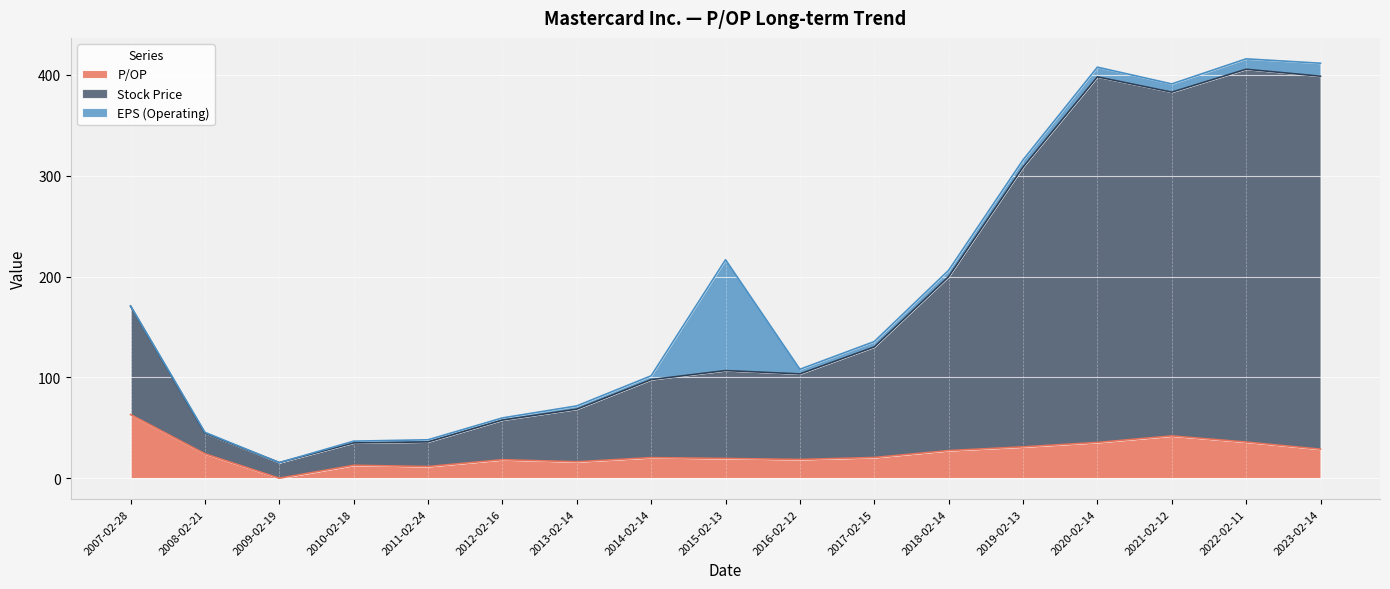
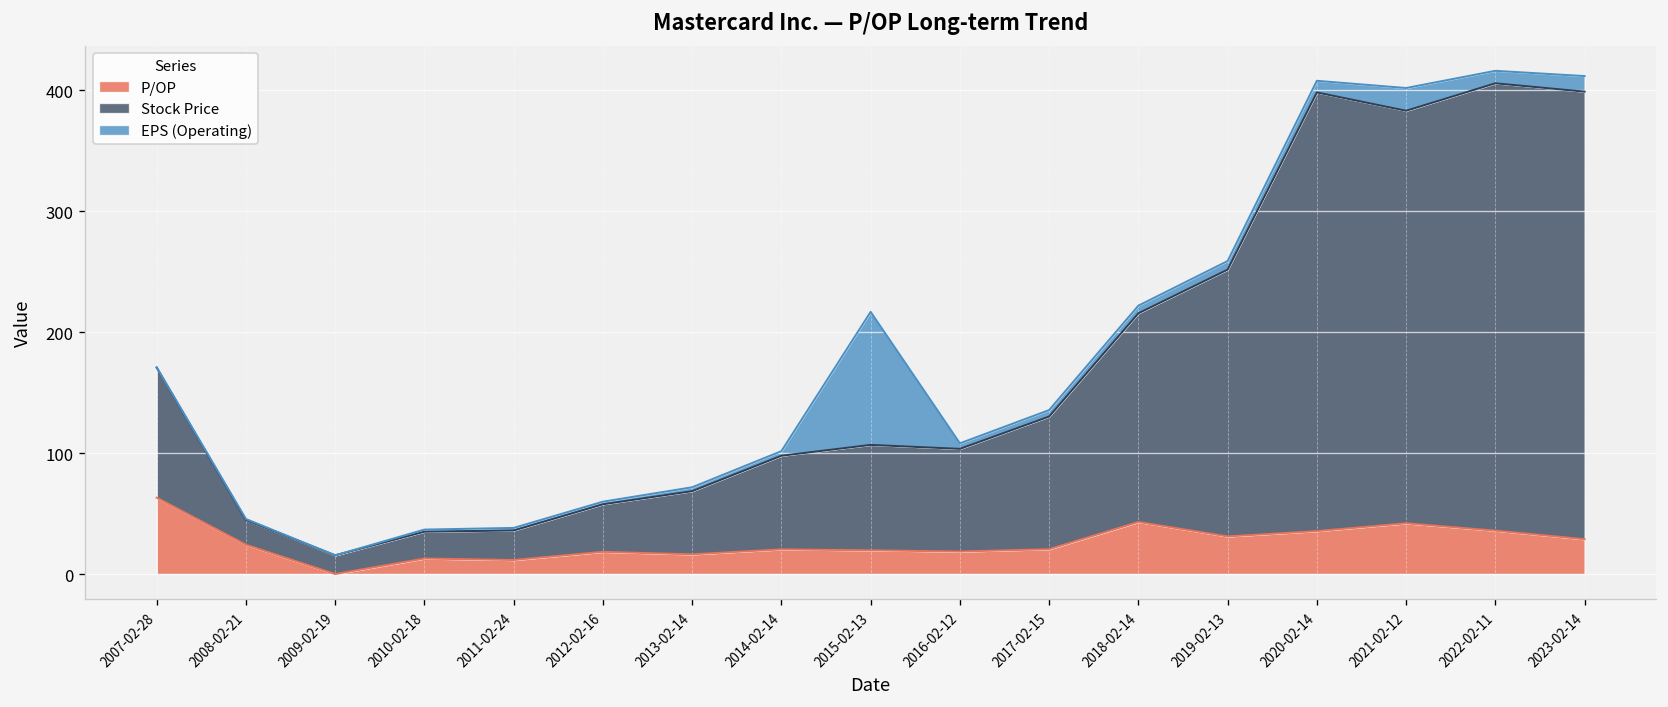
P/OP, 2018-02-14: 27 -> 43
Stock Price, 2019-02-13: 278 -> 221
EPS (Operating), 2021-02-12: 8 -> 19
